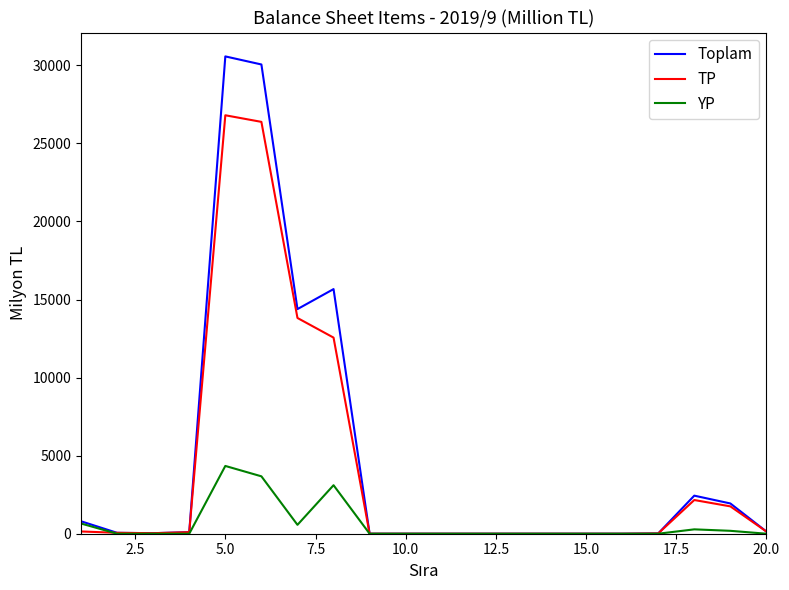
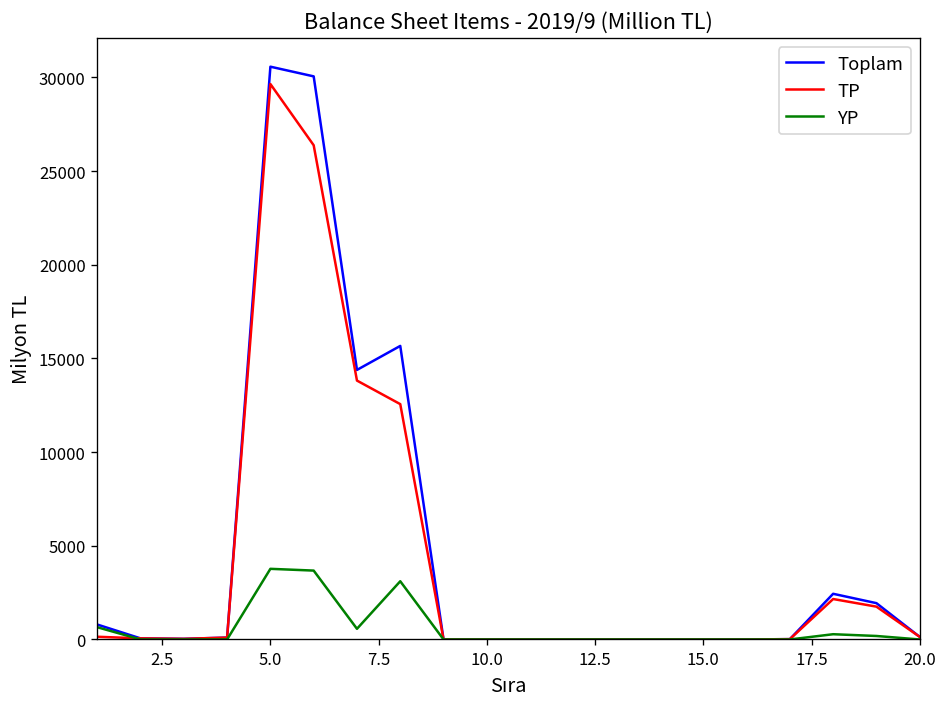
TP, 5.0: 26800 -> 29600
YP, 5.0: 4300 -> 3800
